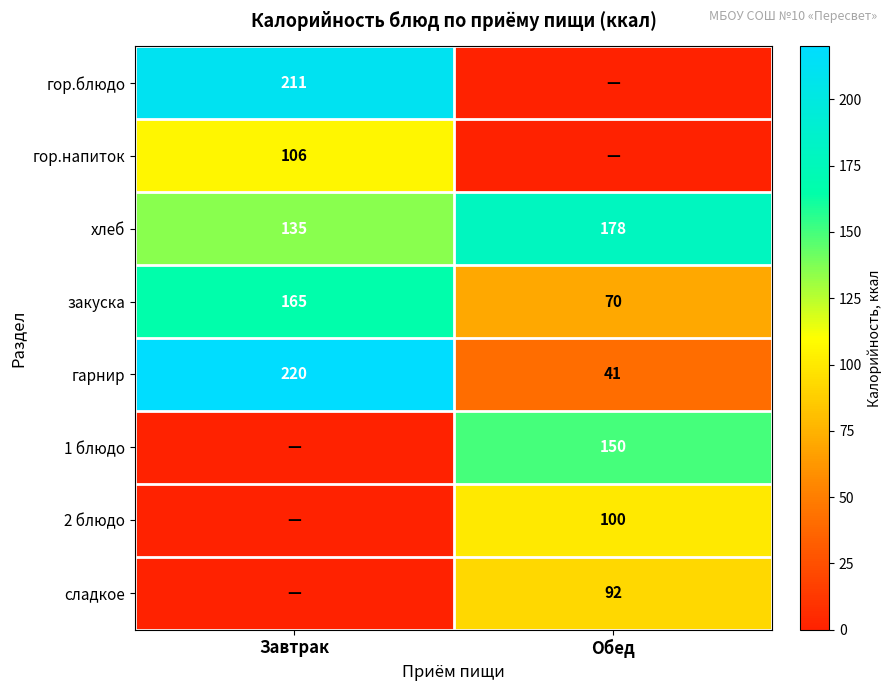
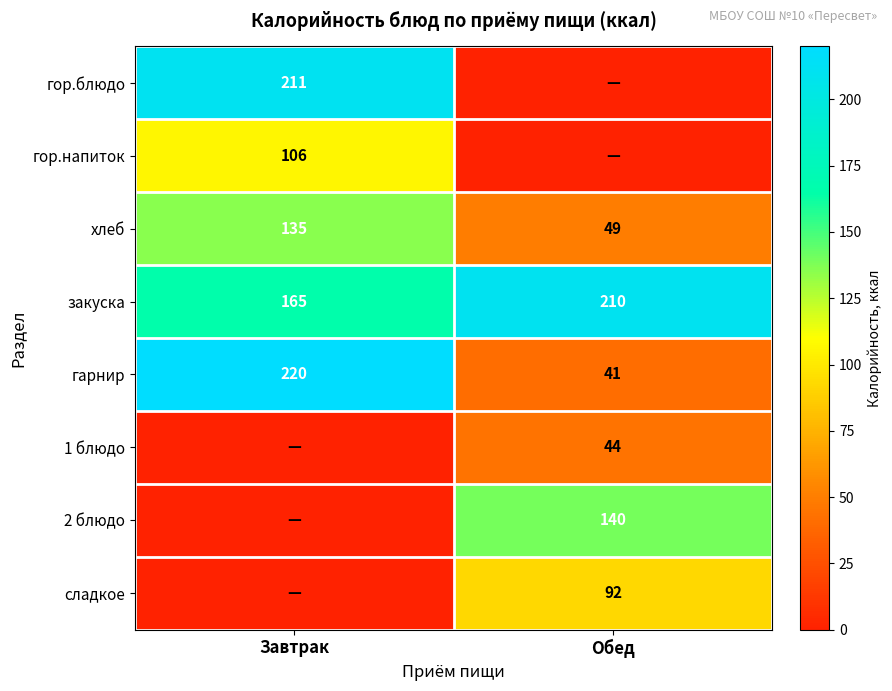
хлеб, Обед: 178 -> 49
закуска, Обед: 70 -> 210
1 блюдо, Обед: 150 -> 44
2 блюдо, Обед: 100 -> 140
